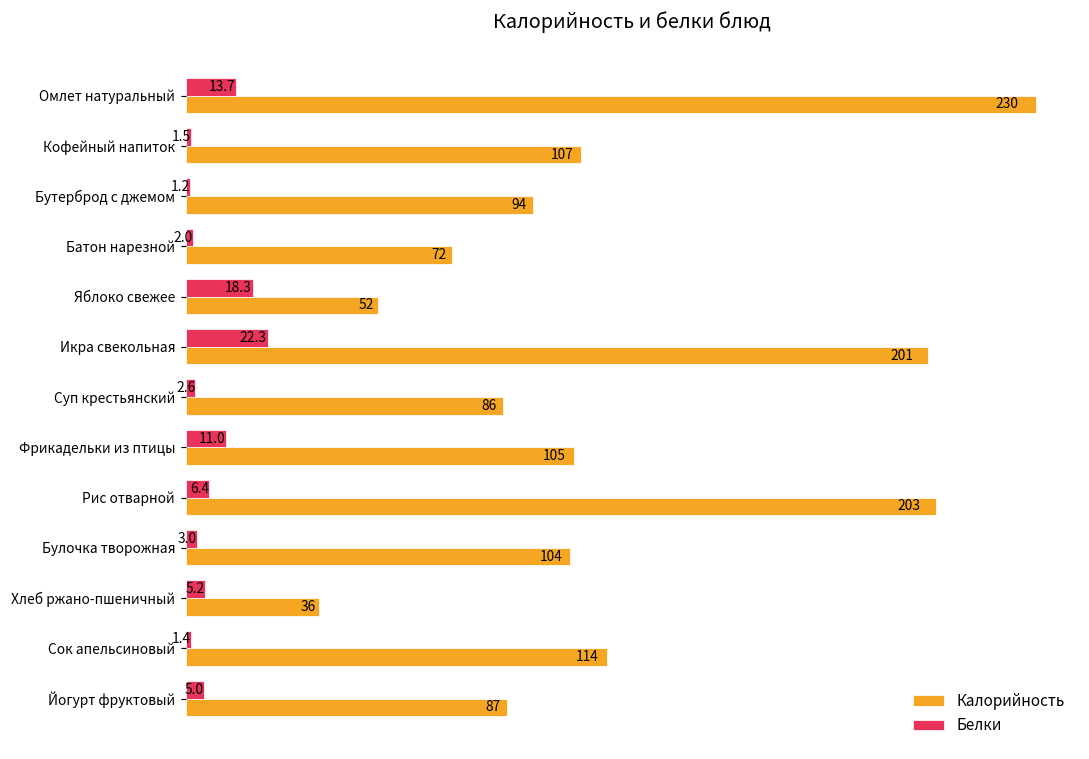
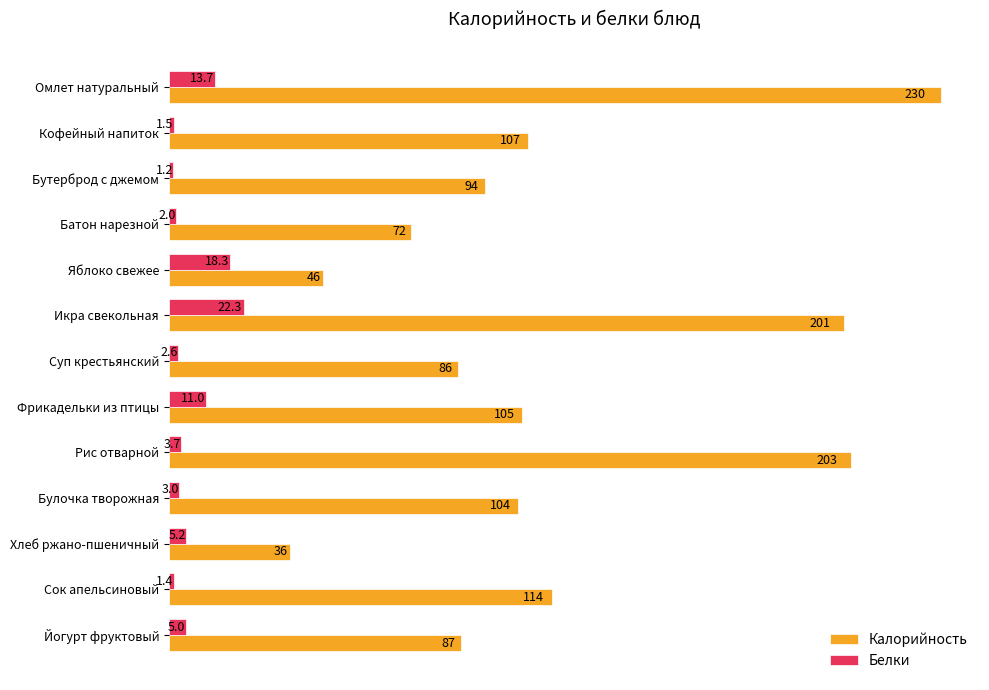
Калорийность, Яблоко свежее: 52 -> 46
Белки, Рис отварной: 6.4 -> 3.7
